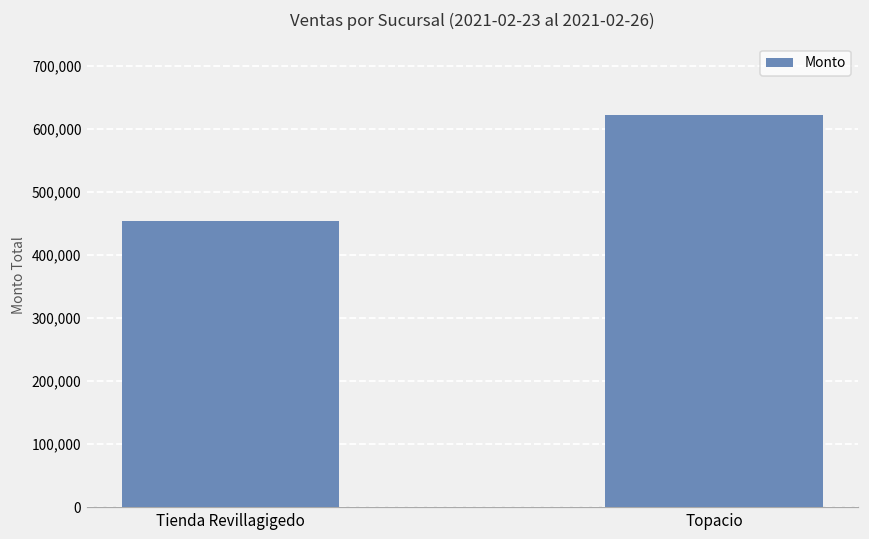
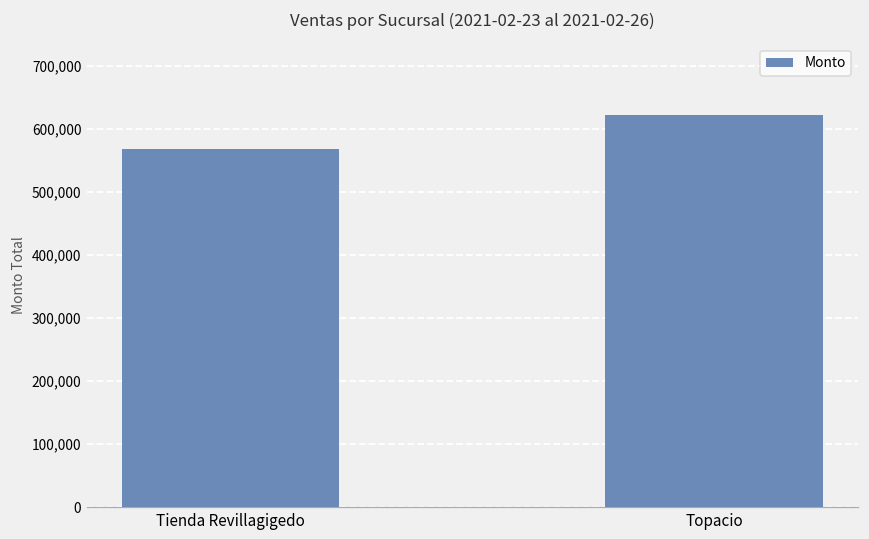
Tienda Revillagigedo: 450,000 -> 570,000
